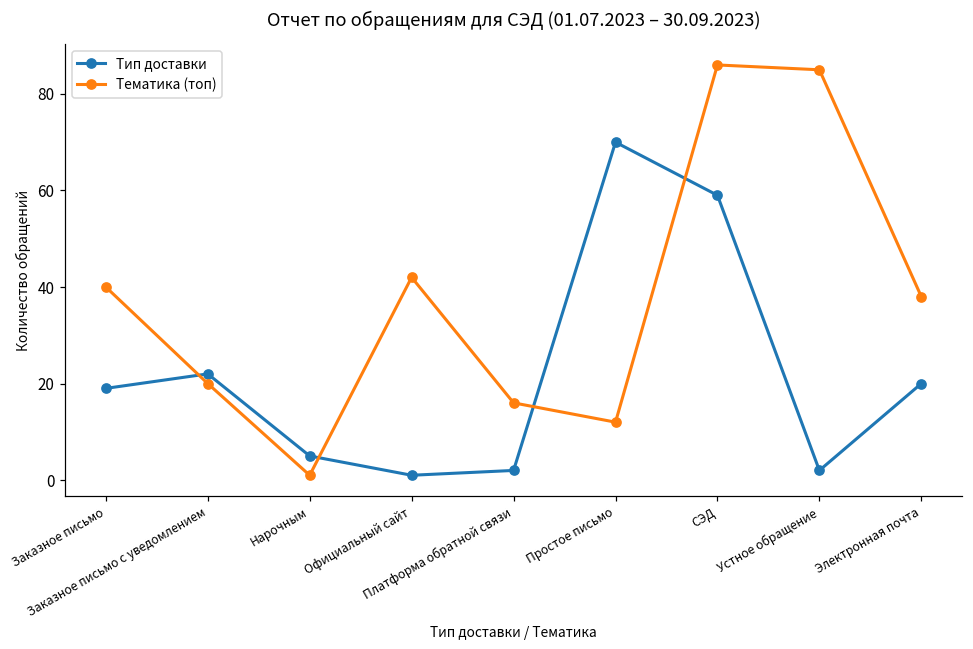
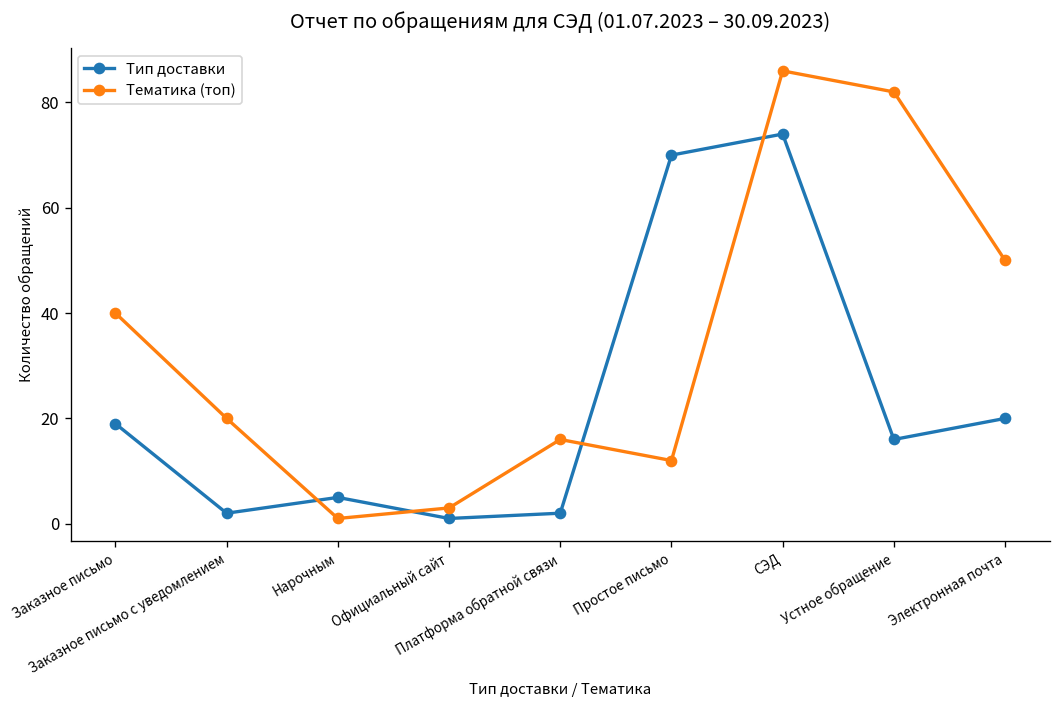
Тип доставки, Заказное письмо с уведомлением: 22 -> 2
Тематика (топ), Официальный сайт: 42 -> 3
Тип доставки, СЭД: 59 -> 74
Тип доставки, Устное обращение: 2 -> 16
Тематика (топ), Устное обращение: 85 -> 82
Тематика (топ), Электронная почта: 38 -> 50
